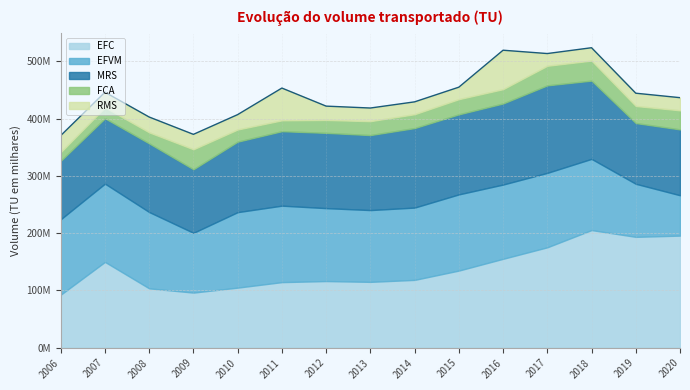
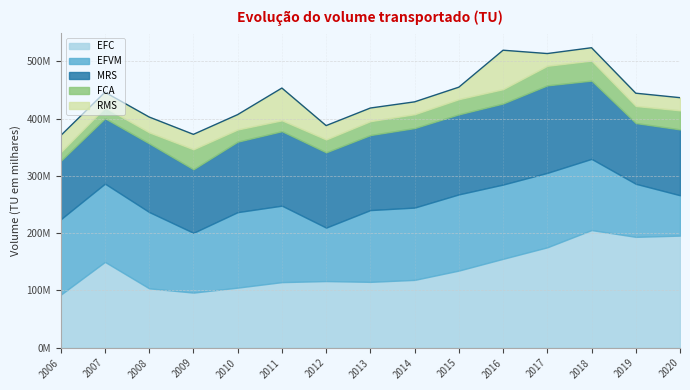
EFVM, 2012: 130000000 -> 90000000
